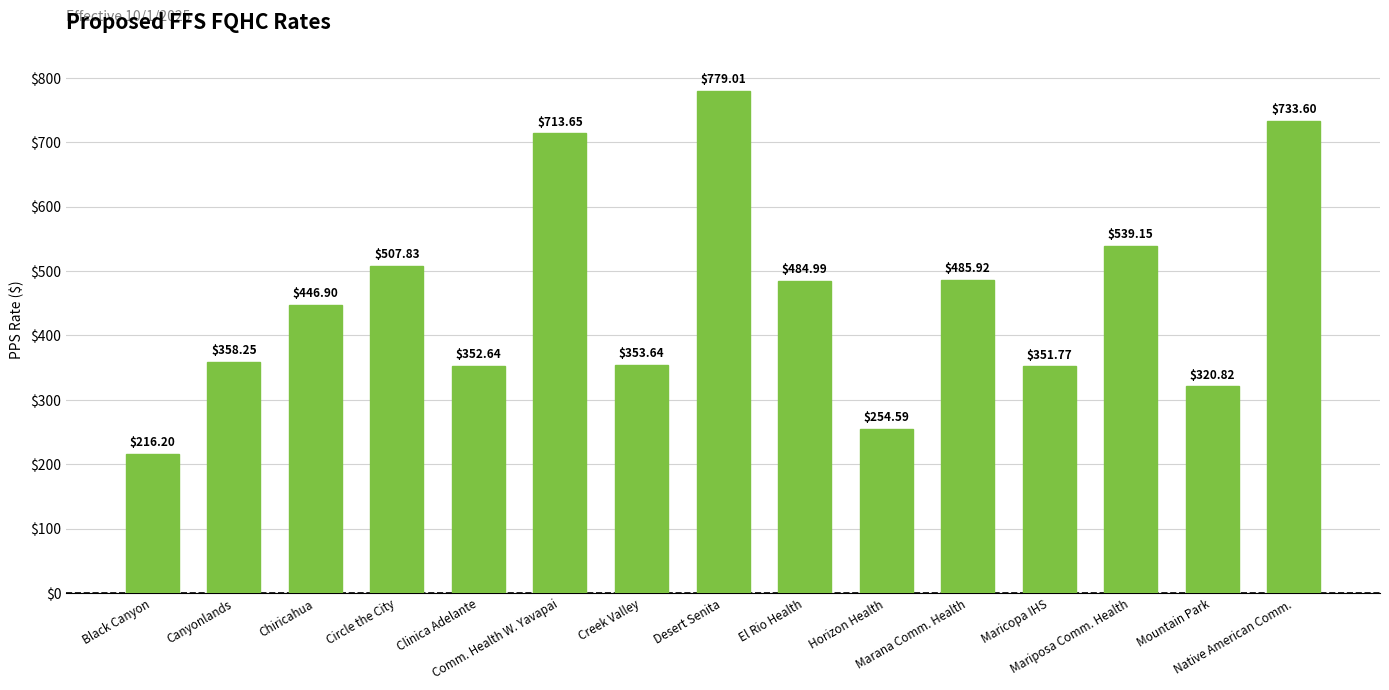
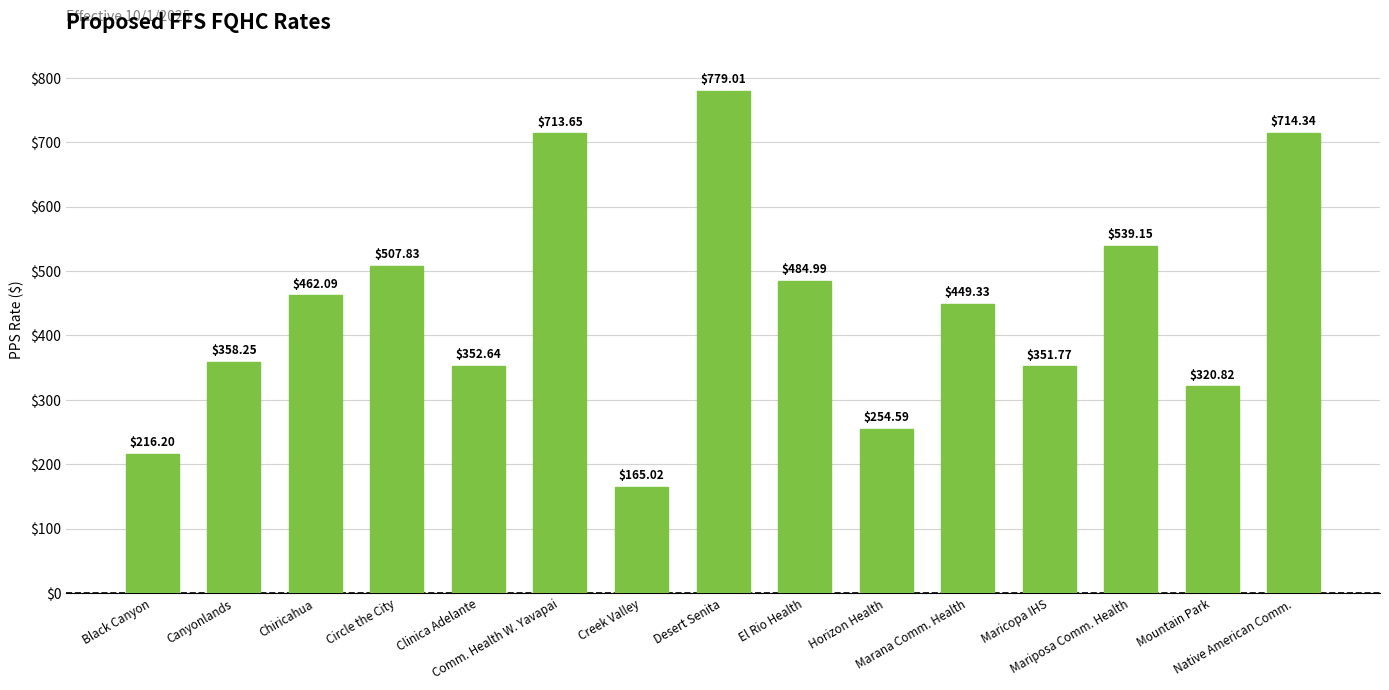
Chiricahua: $446.90 -> $462.09
Creek Valley: $353.64 -> $165.02
Marana Comm. Health: $485.92 -> $449.33
Native American Comm.: $733.60 -> $714.34
